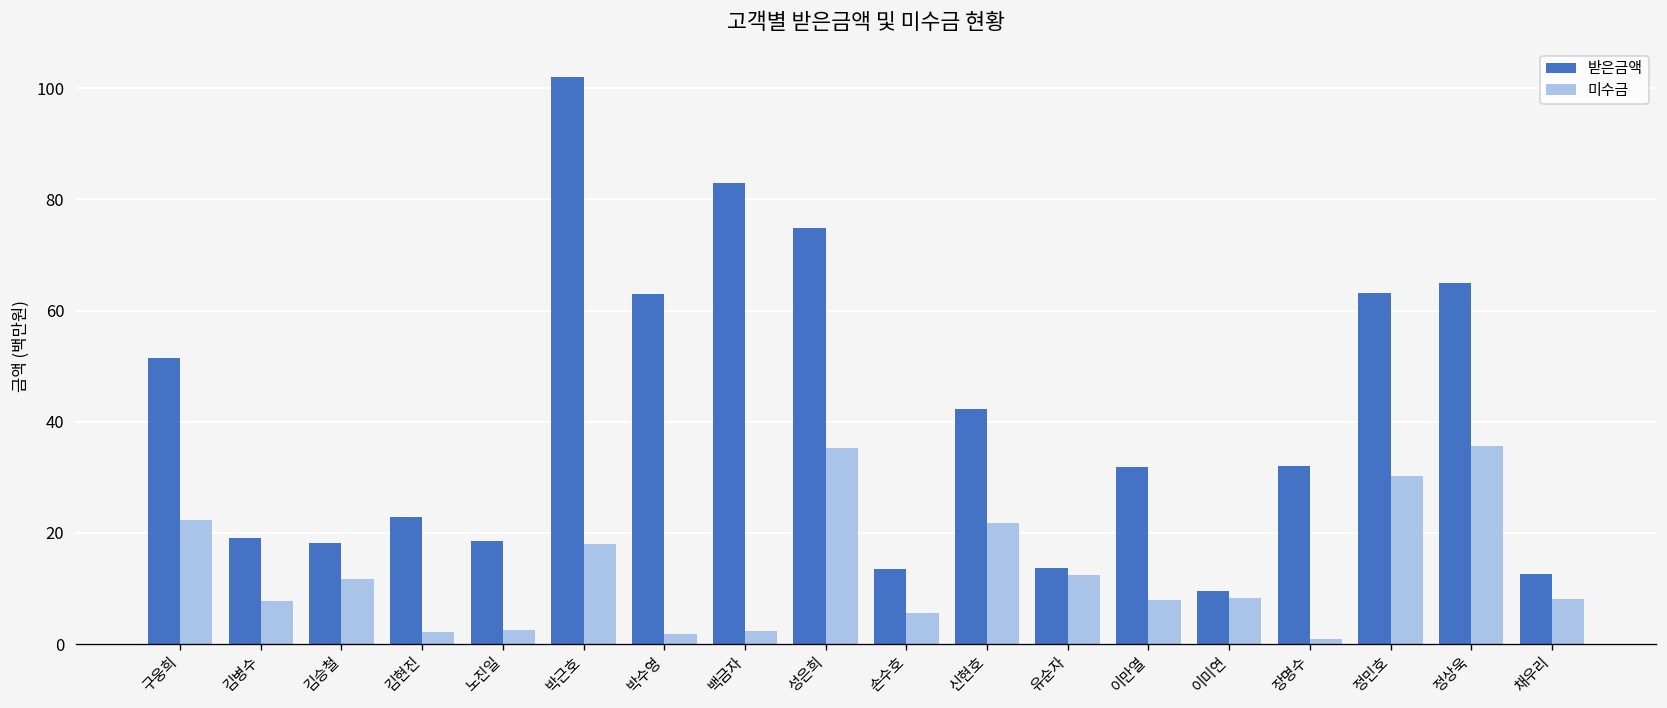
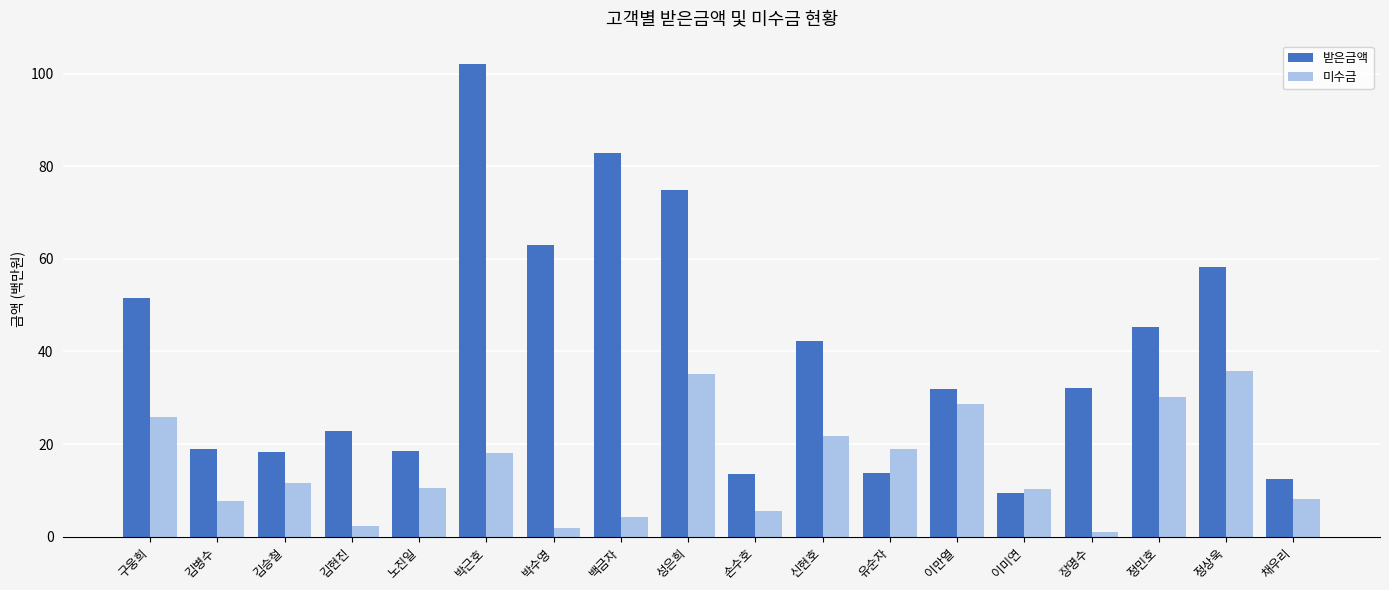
미수금, 구웅희: 22 -> 26
미수금, 노진일: 3 -> 11
미수금, 백금자: 2 -> 4
미수금, 유순자: 13 -> 19
미수금, 이만열: 8 -> 29
미수금, 이미연: 8 -> 10
받은금액, 정민호: 63 -> 45
받은금액, 정상욱: 65 -> 58
